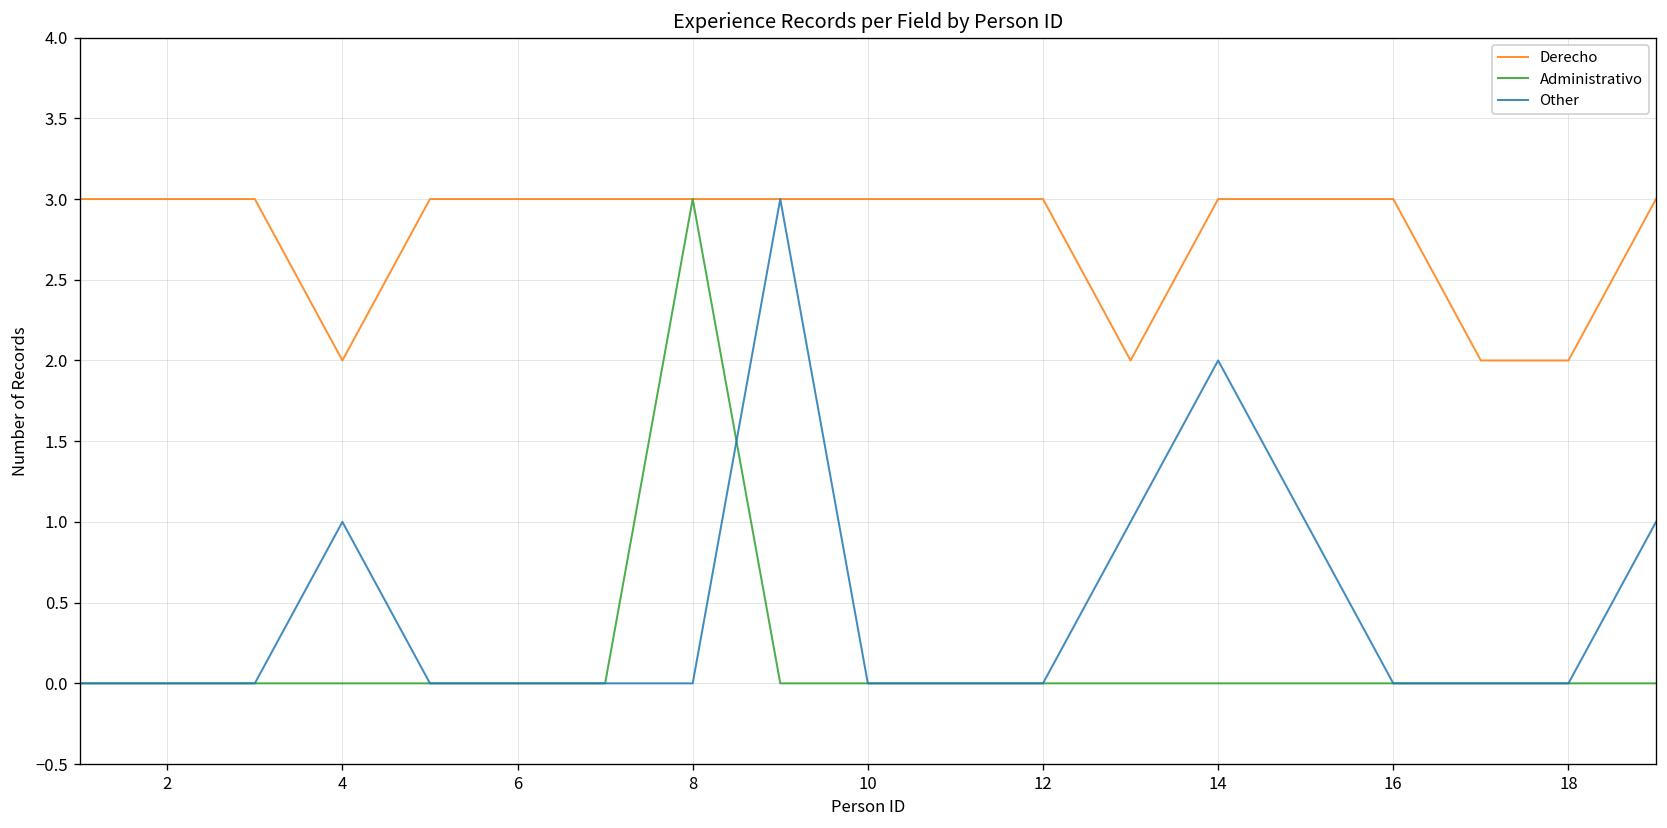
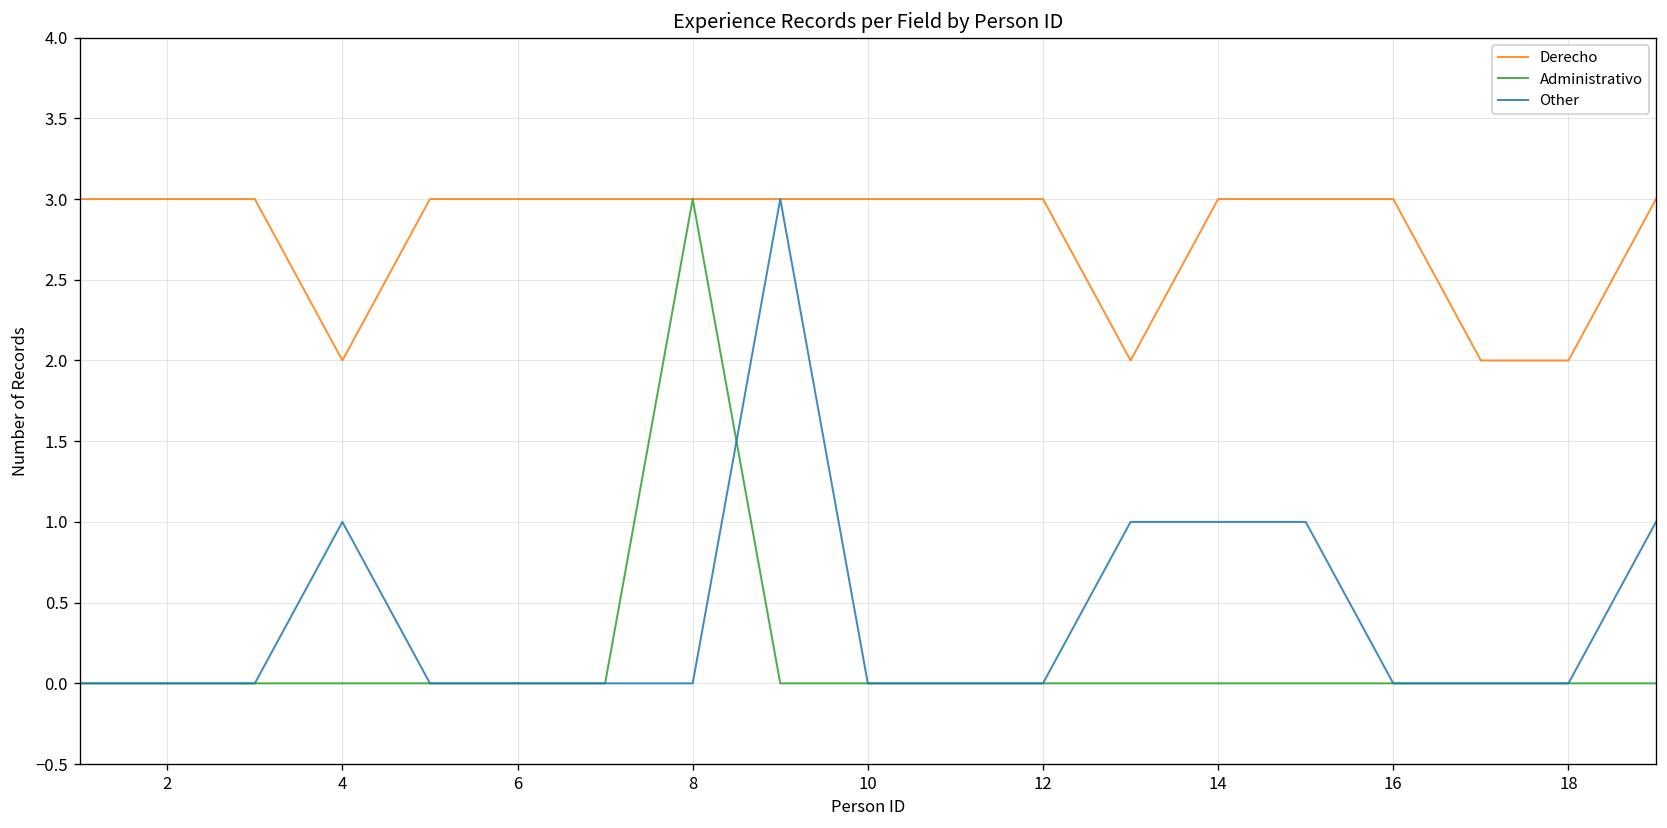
Other, 14: 2 -> 1
